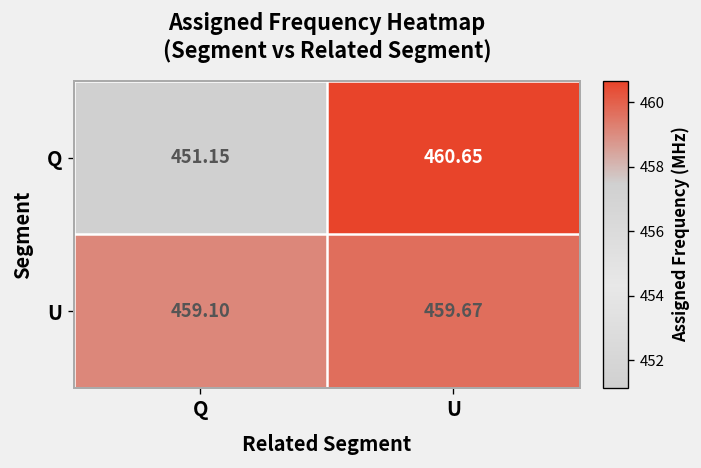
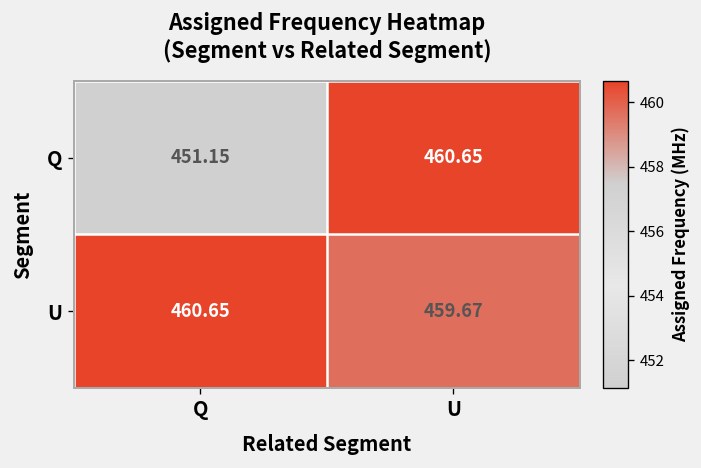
U, Q: 459.10 -> 460.65
